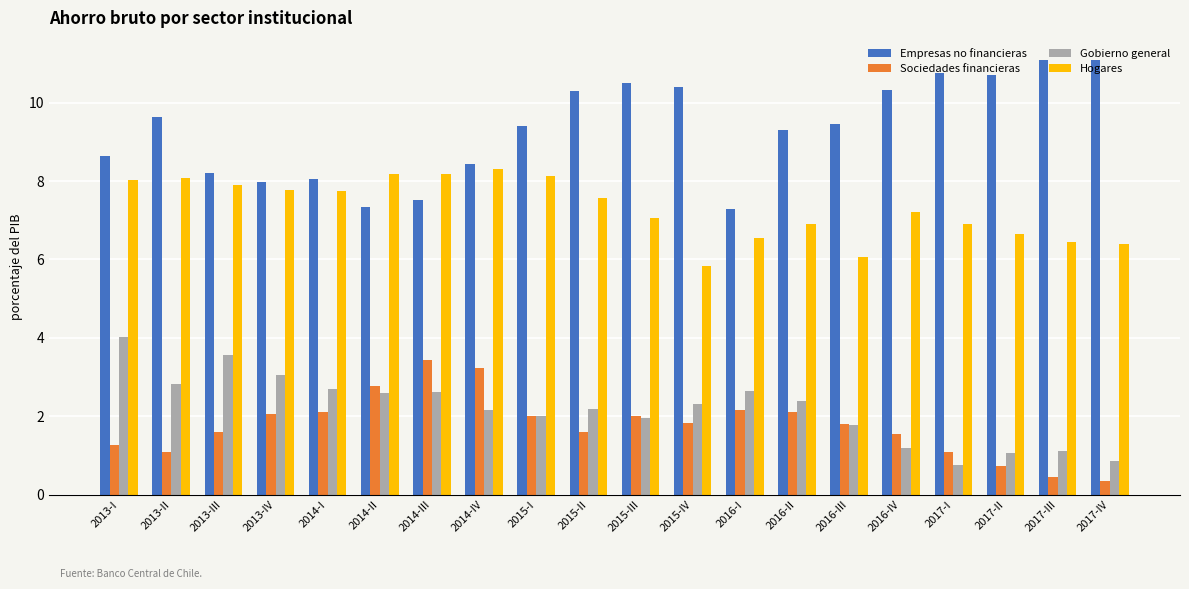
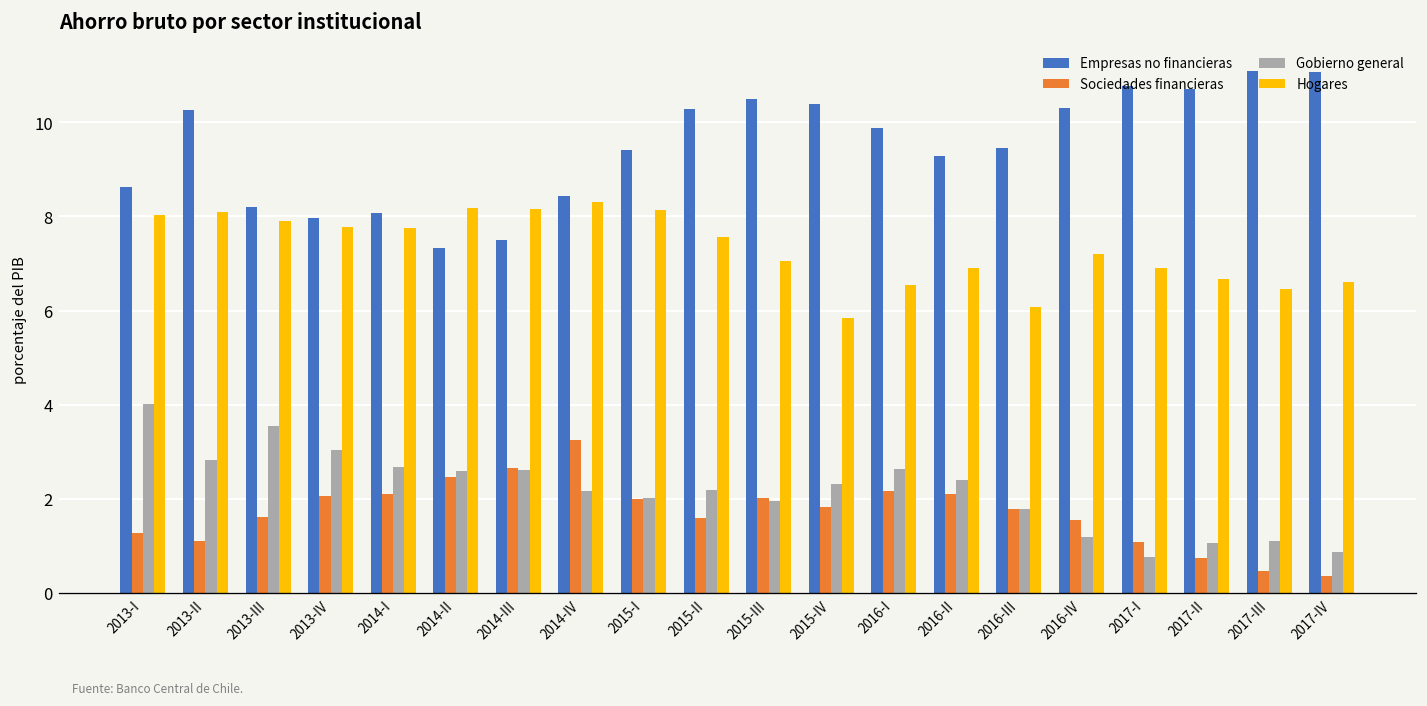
Empresas no financieras, 2013-II: 9.6 -> 10.3
Sociedades financieras, 2014-II: 2.8 -> 2.5
Sociedades financieras, 2014-III: 3.4 -> 2.7
Empresas no financieras, 2016-I: 7.3 -> 9.9
Hogares, 2017-IV: 6.4 -> 6.6
